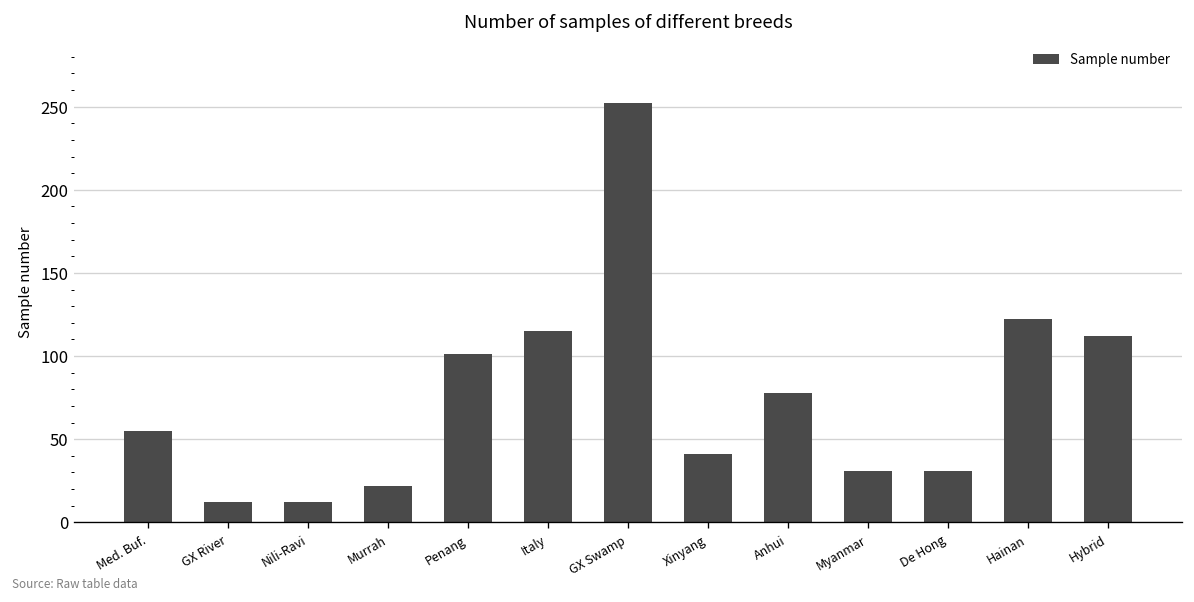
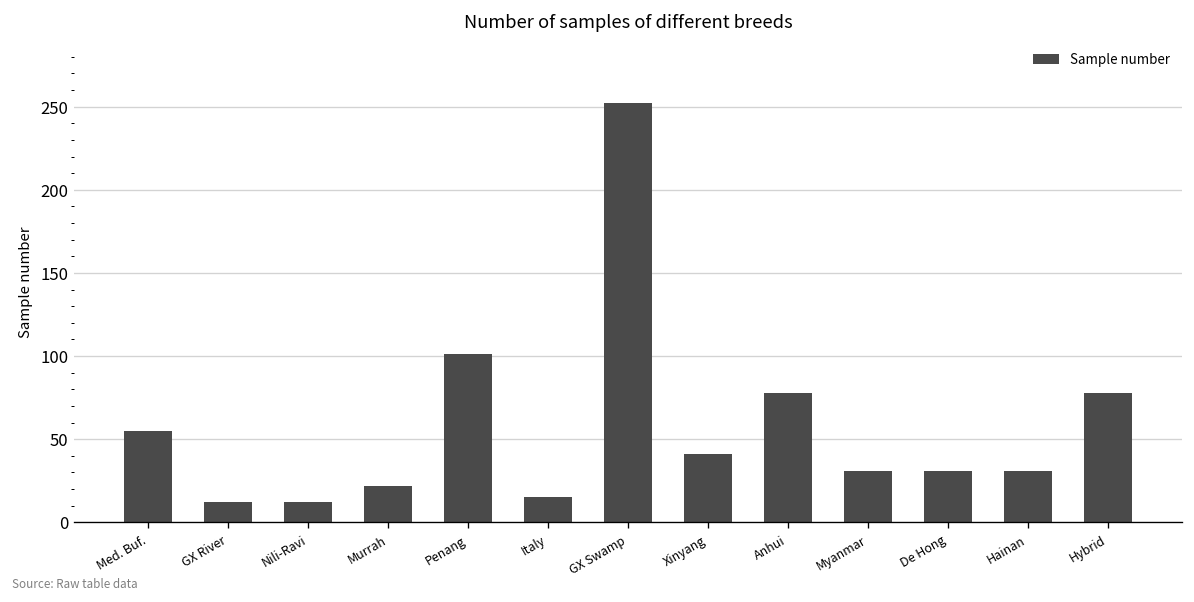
Italy: 115 -> 15
Hainan: 122 -> 31
Hybrid: 112 -> 78
